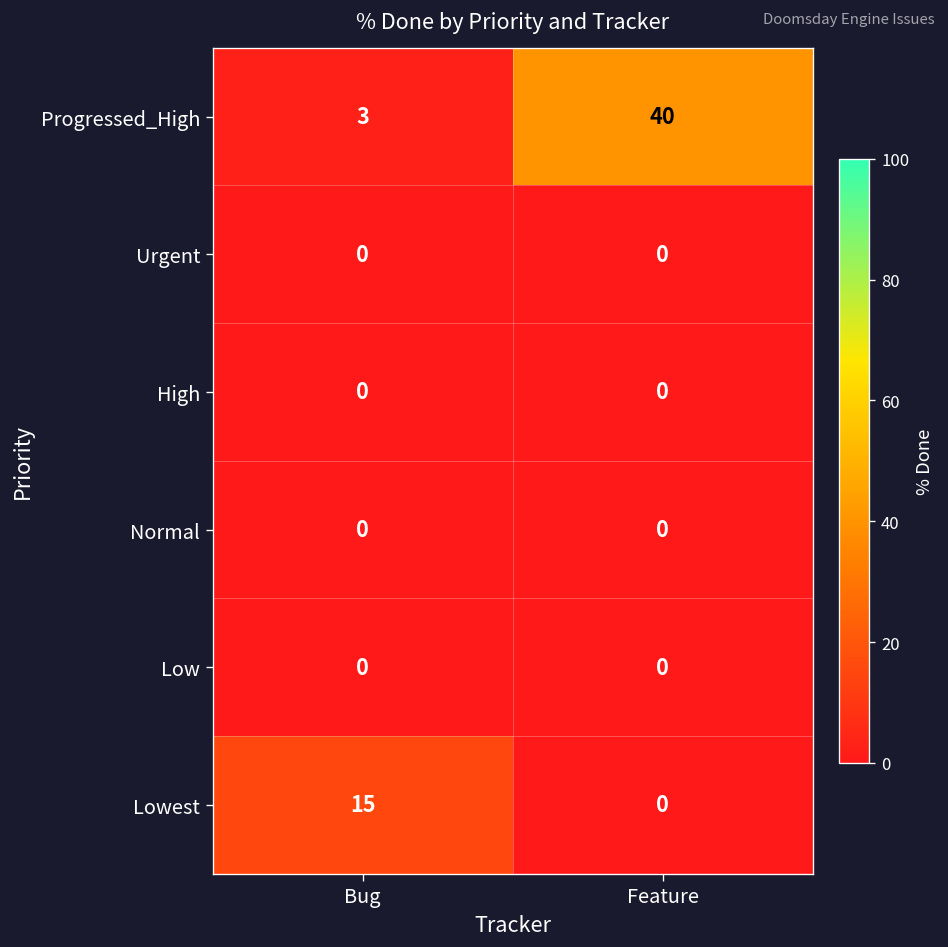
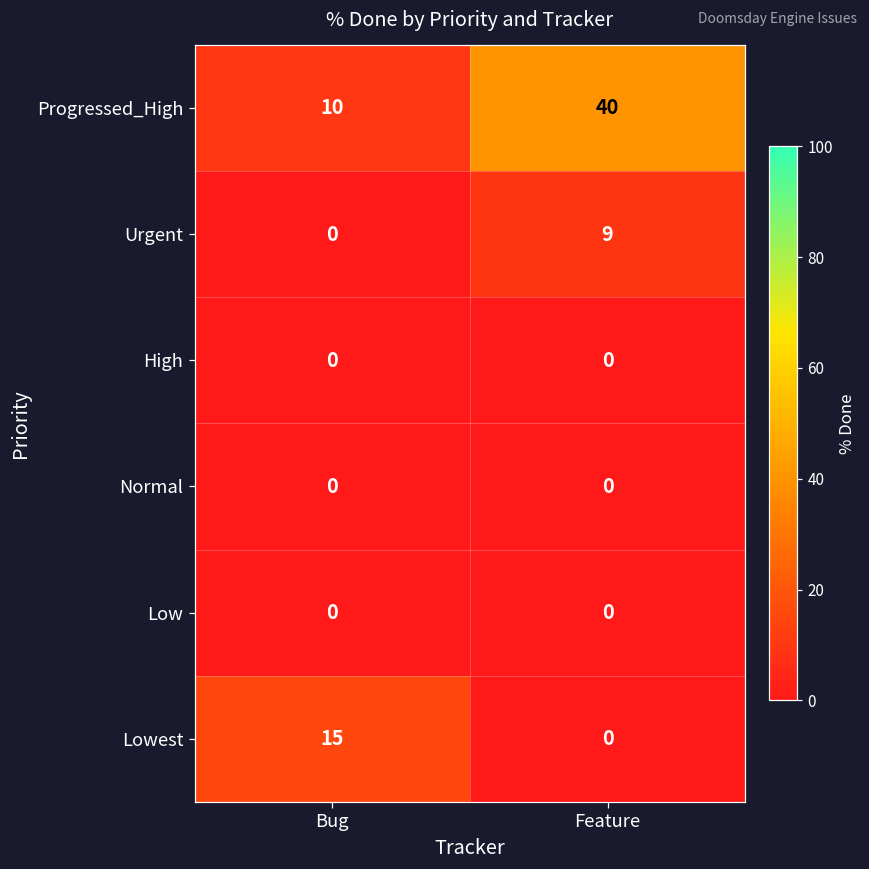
Progressed_High, Bug: 3 -> 10
Urgent, Feature: 0 -> 9
